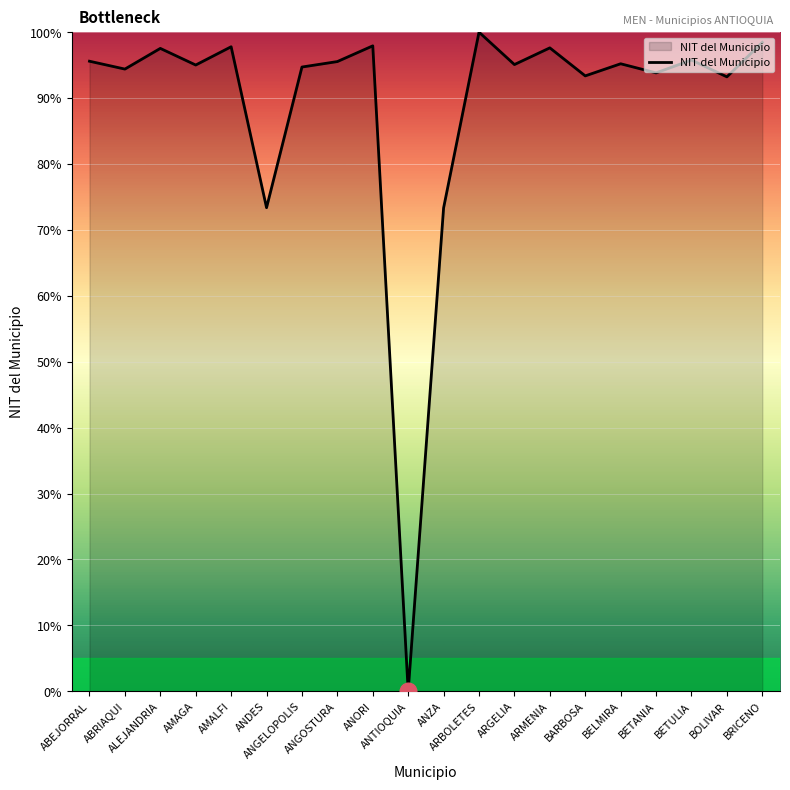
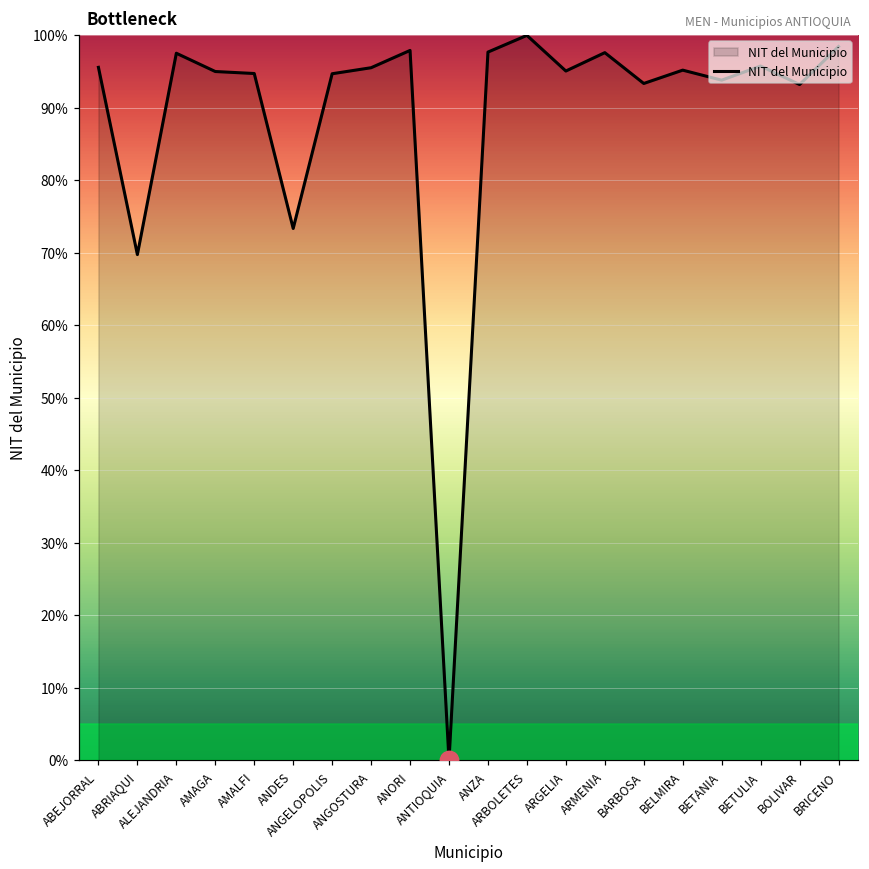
NIT del Municipio, ABRIAQUI: 94% -> 70%
NIT del Municipio, AMALFI: 98% -> 95%
NIT del Municipio, ANZA: 73% -> 98%
